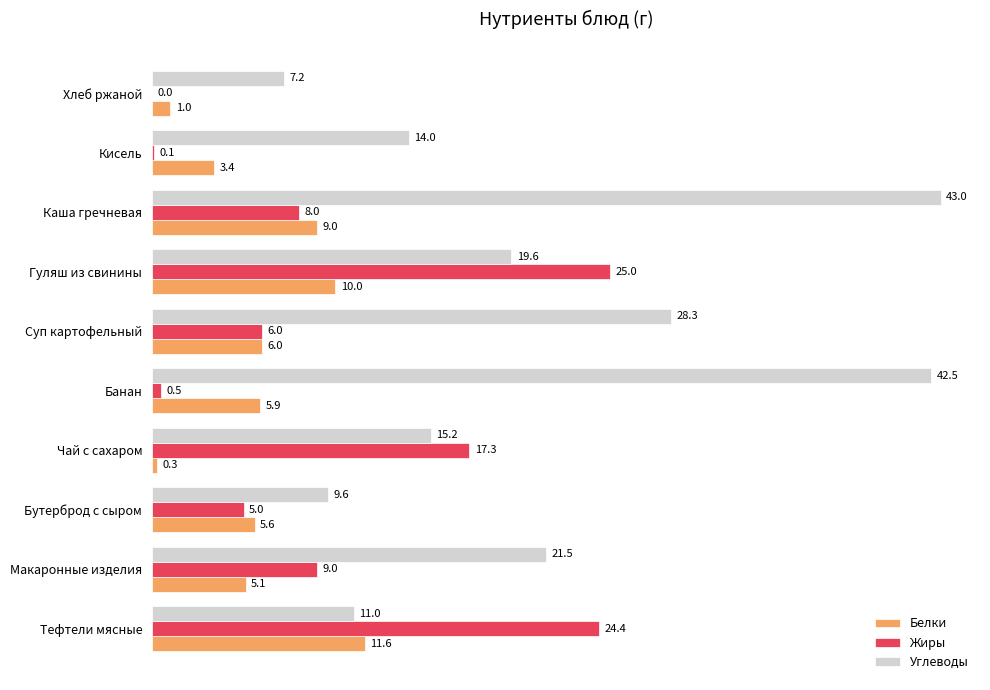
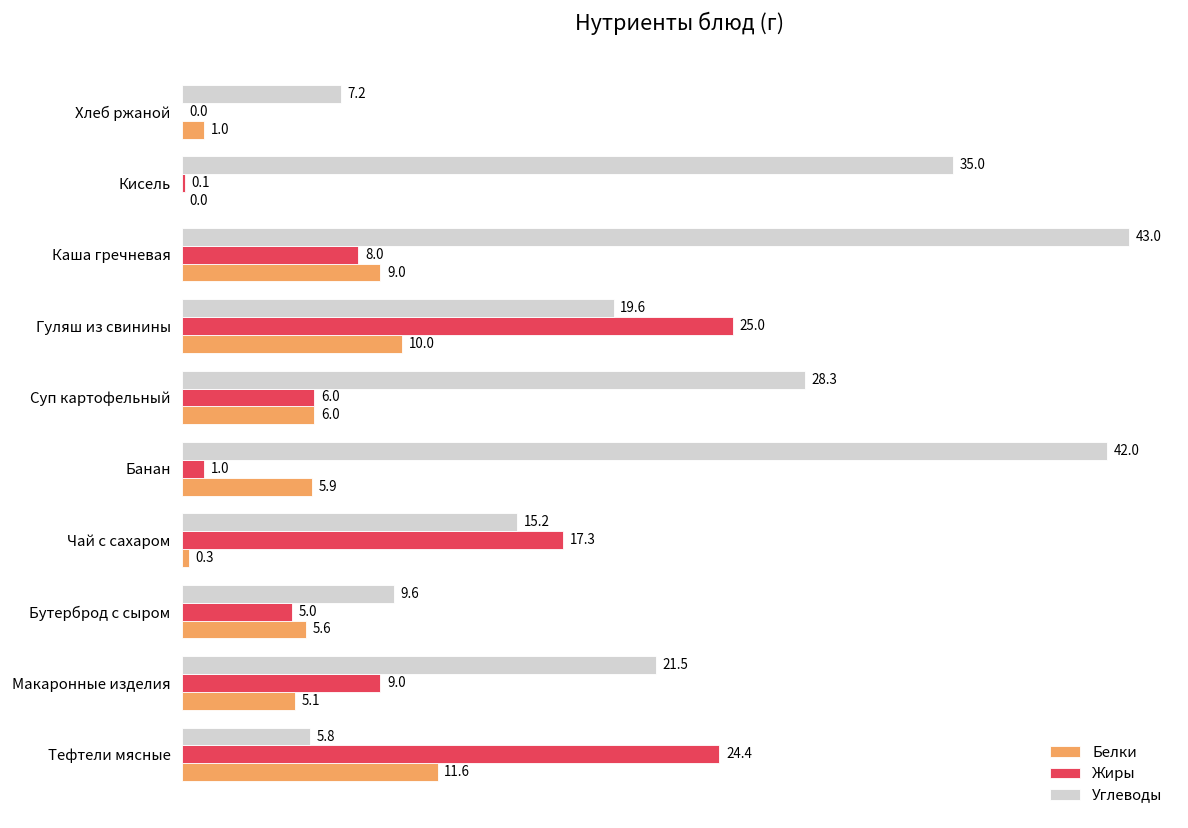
Углеводы, Кисель: 14.0 -> 35.0
Белки, Кисель: 3.4 -> 0.0
Углеводы, Банан: 42.5 -> 42.0
Жиры, Банан: 0.5 -> 1.0
Углеводы, Тефтели мясные: 11.0 -> 5.8
